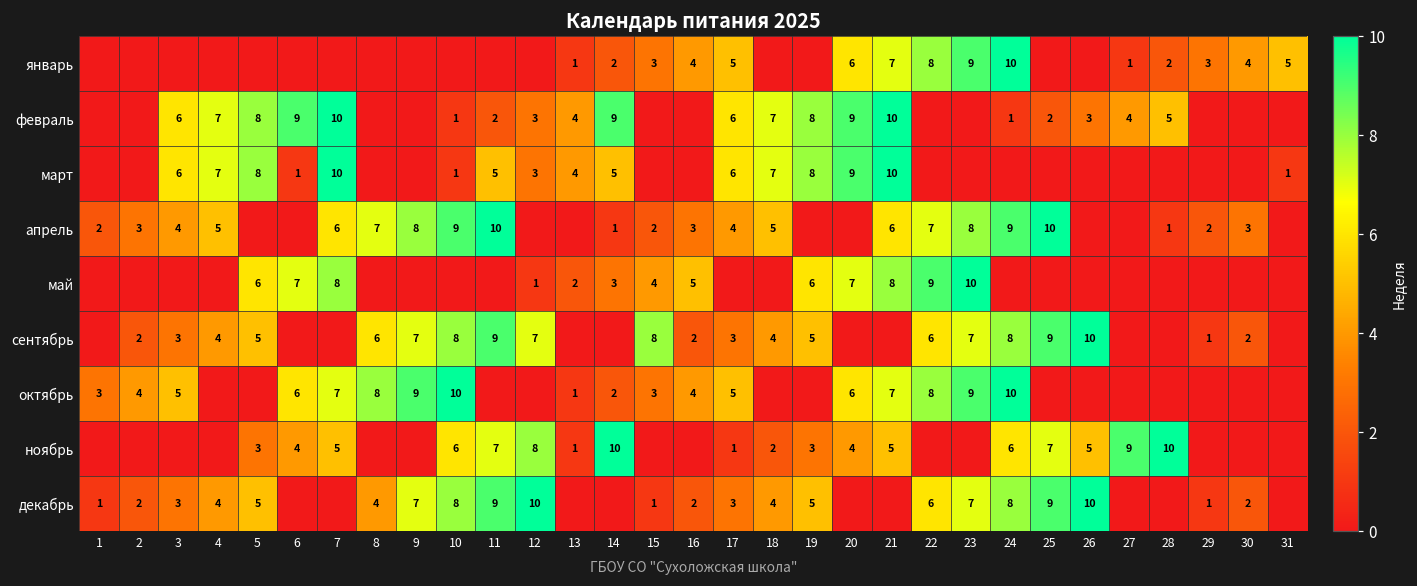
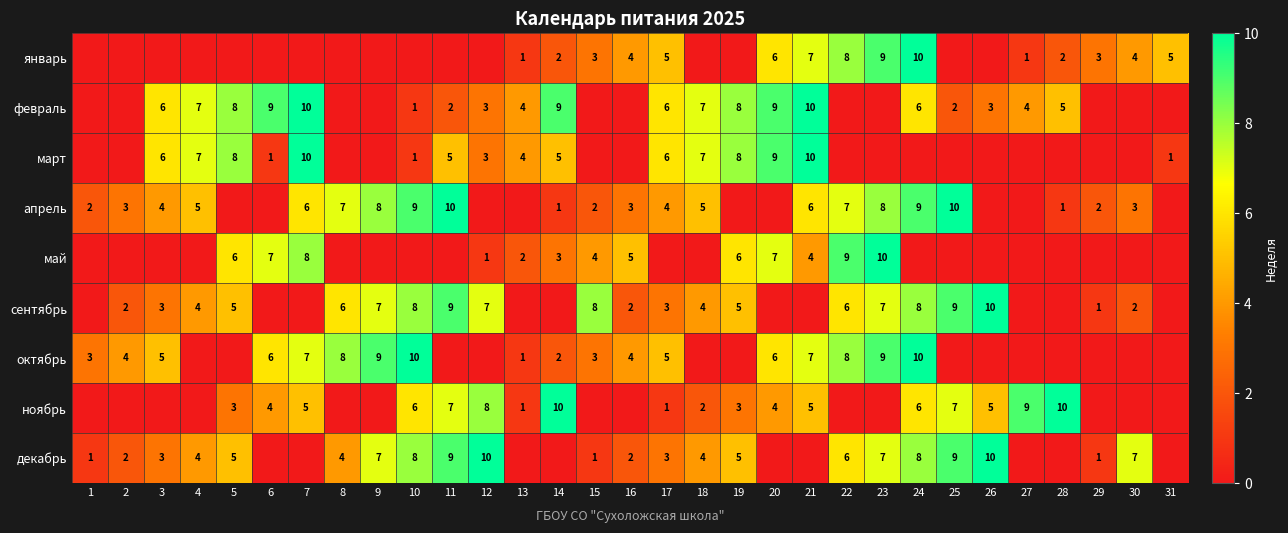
февраль, 24: 1 -> 6
май, 21: 8 -> 4
декабрь, 30: 2 -> 7
